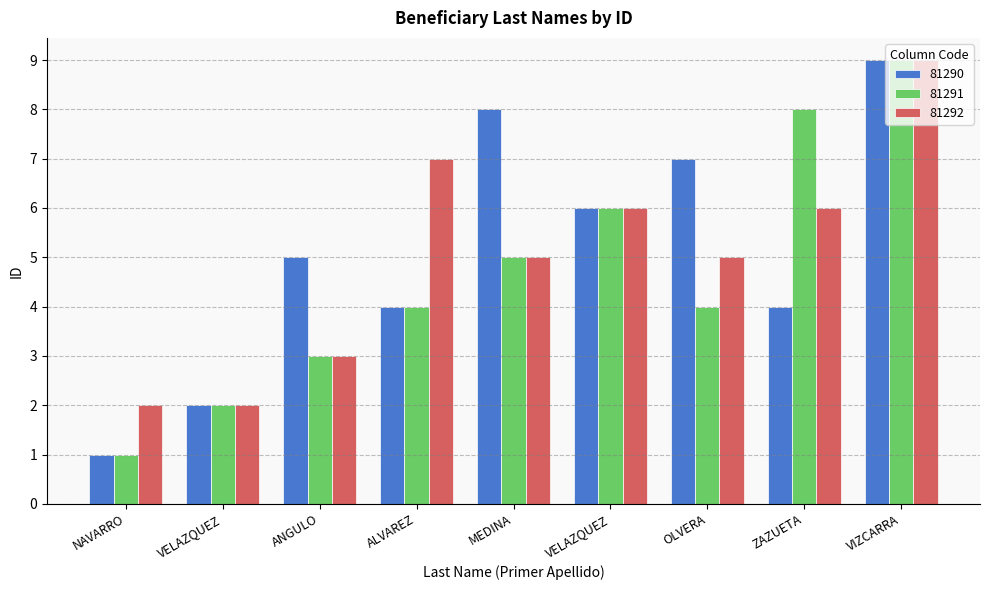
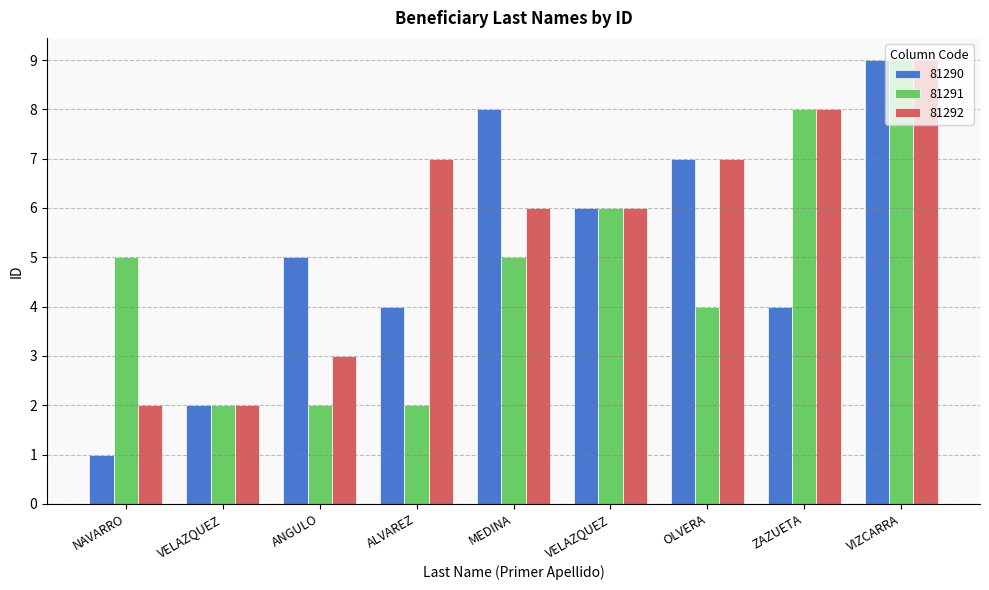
81291, NAVARRO: 1 -> 5
81291, ANGULO: 3 -> 2
81291, ALVAREZ: 4 -> 2
81292, MEDINA: 5 -> 6
81292, OLVERA: 5 -> 7
81292, ZAZUETA: 6 -> 8
